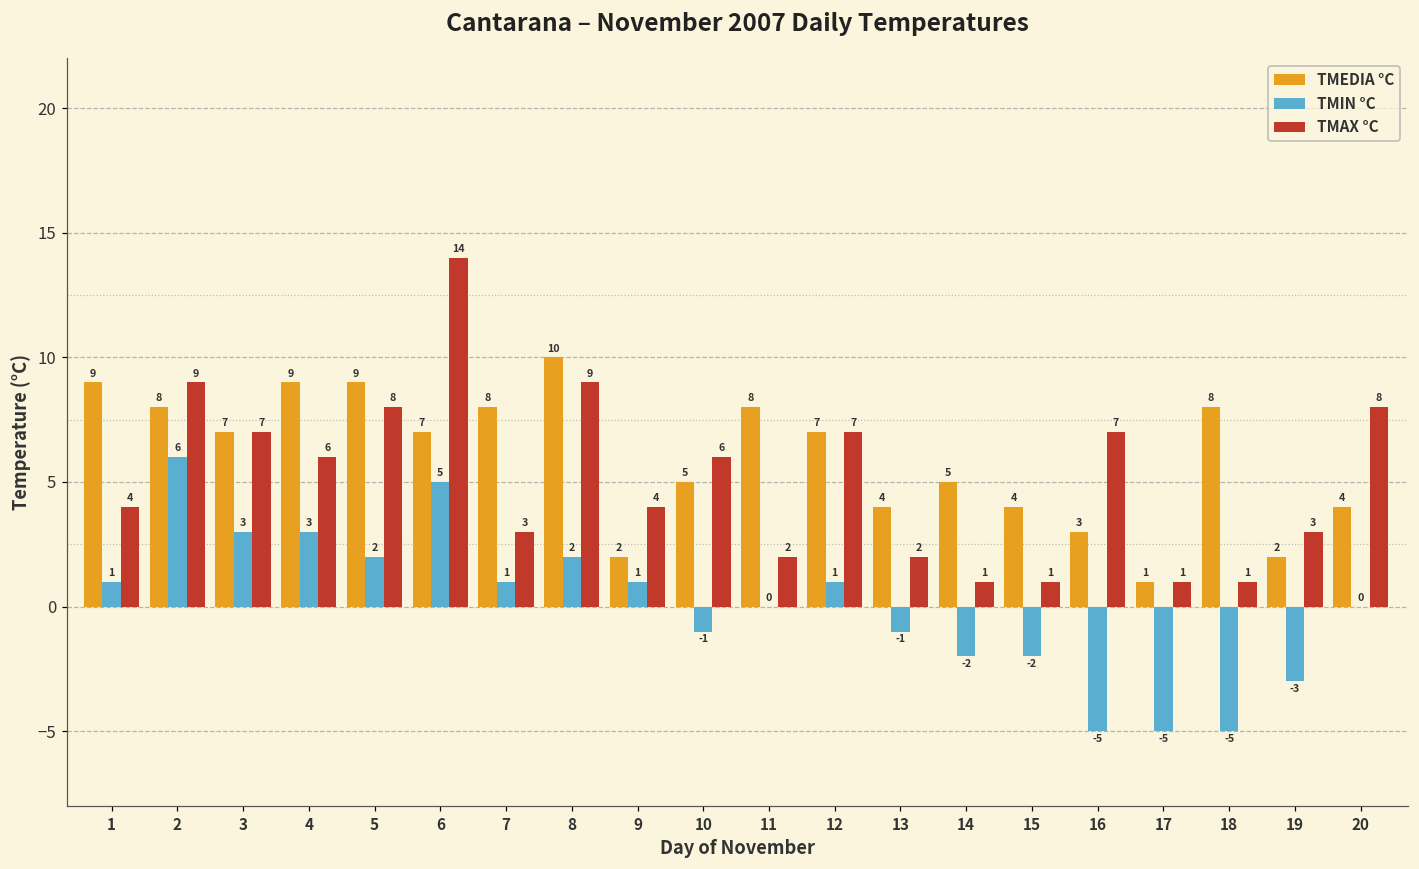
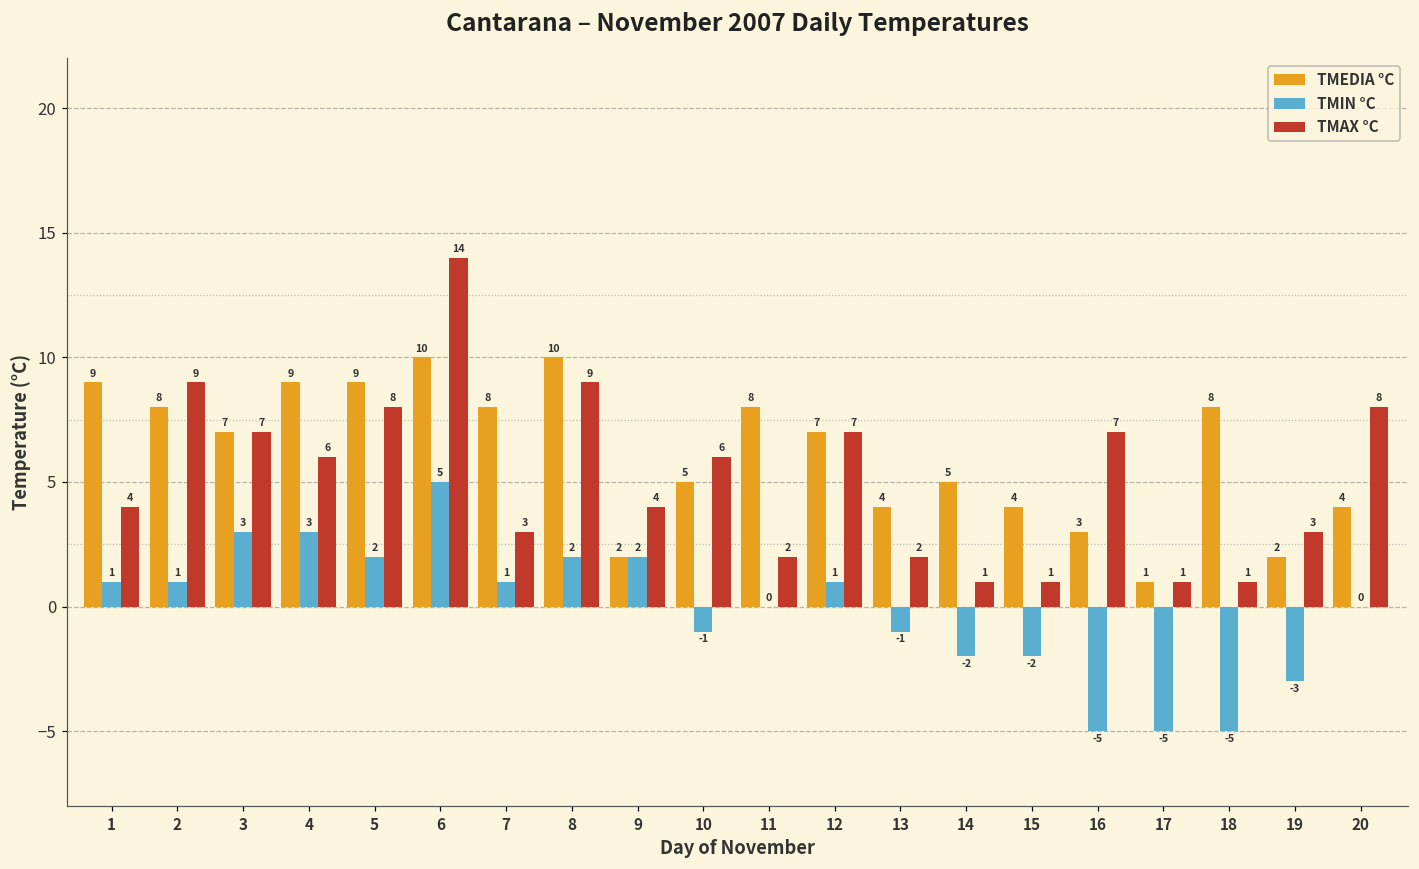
TMIN °C, 2: 6 -> 1
TMEDIA °C, 6: 7 -> 10
TMIN °C, 9: 1 -> 2
